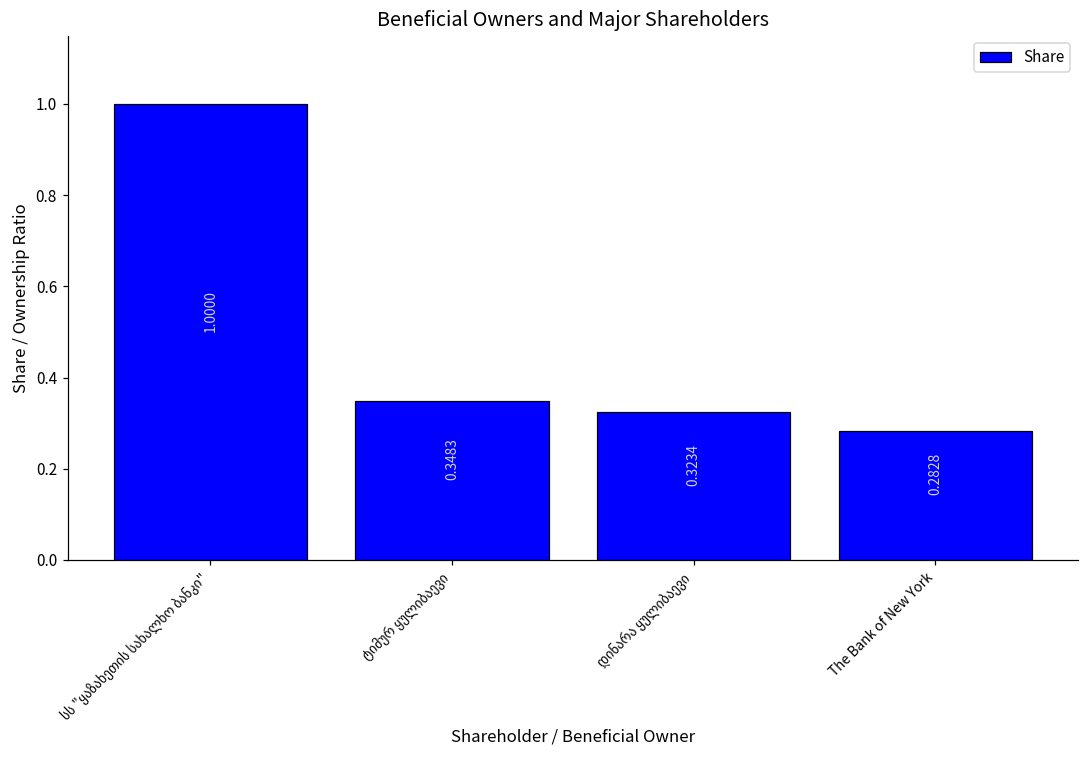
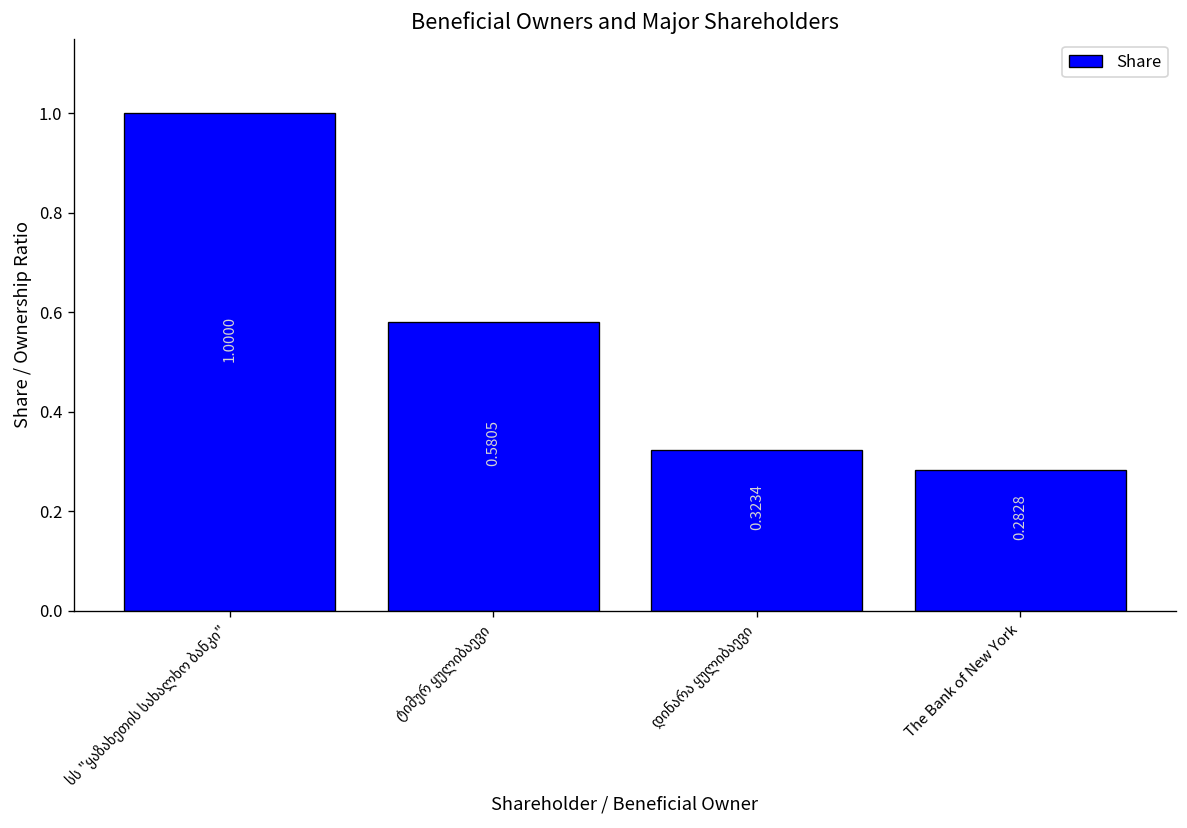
ტიმურ ყულიბაევი: 0.3483 -> 0.5805
